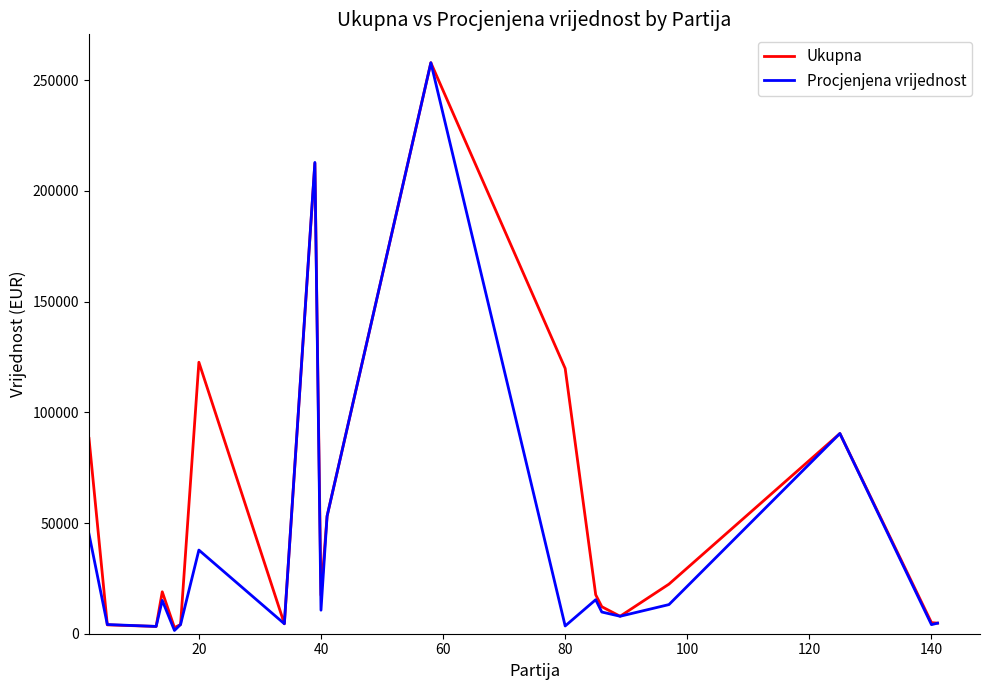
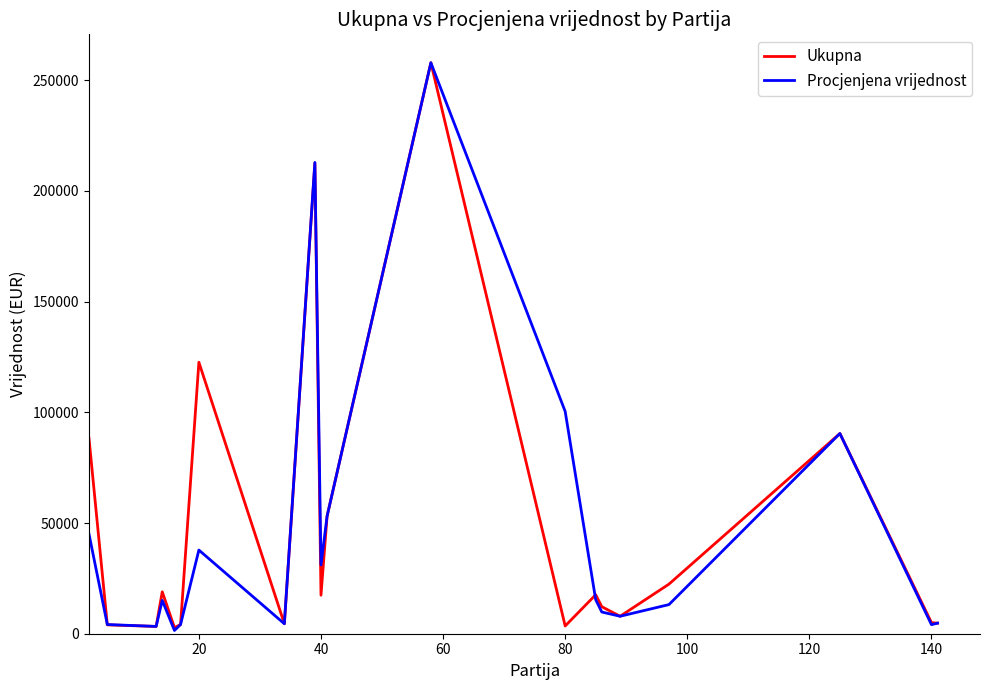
Procjenjena vrijednost, 40: 11000 -> 31000
Ukupna, 80: 120000 -> 4000
Procjenjena vrijednost, 80: 4000 -> 100000
